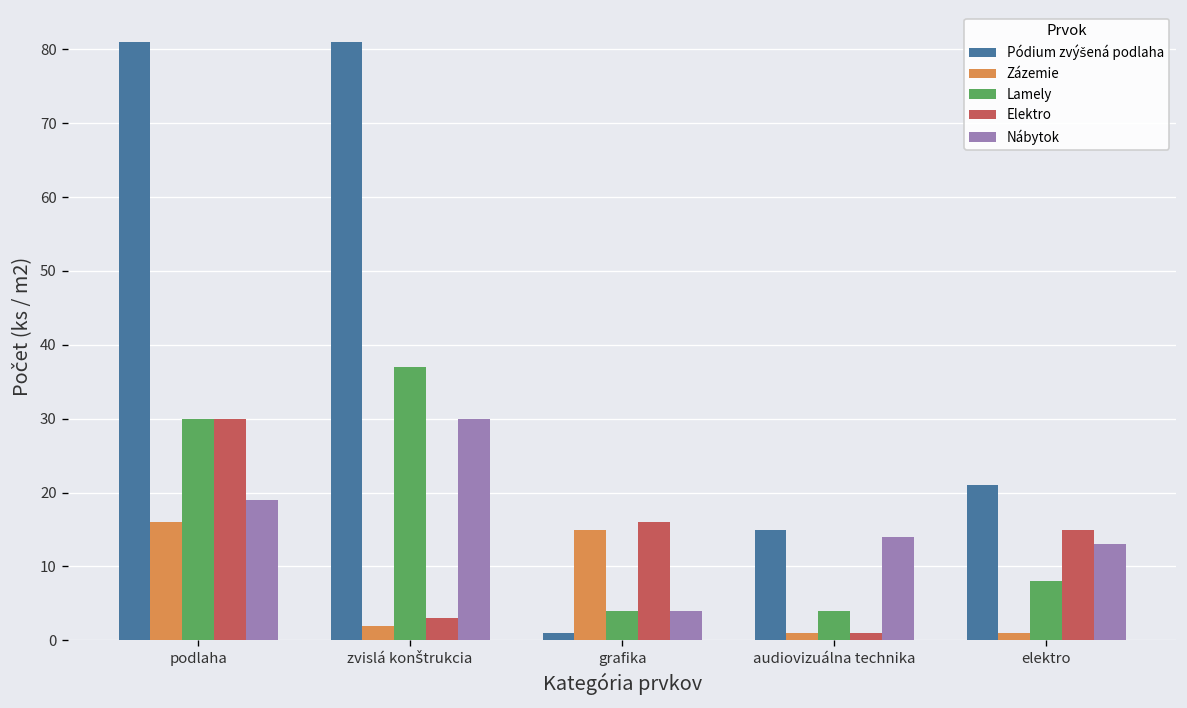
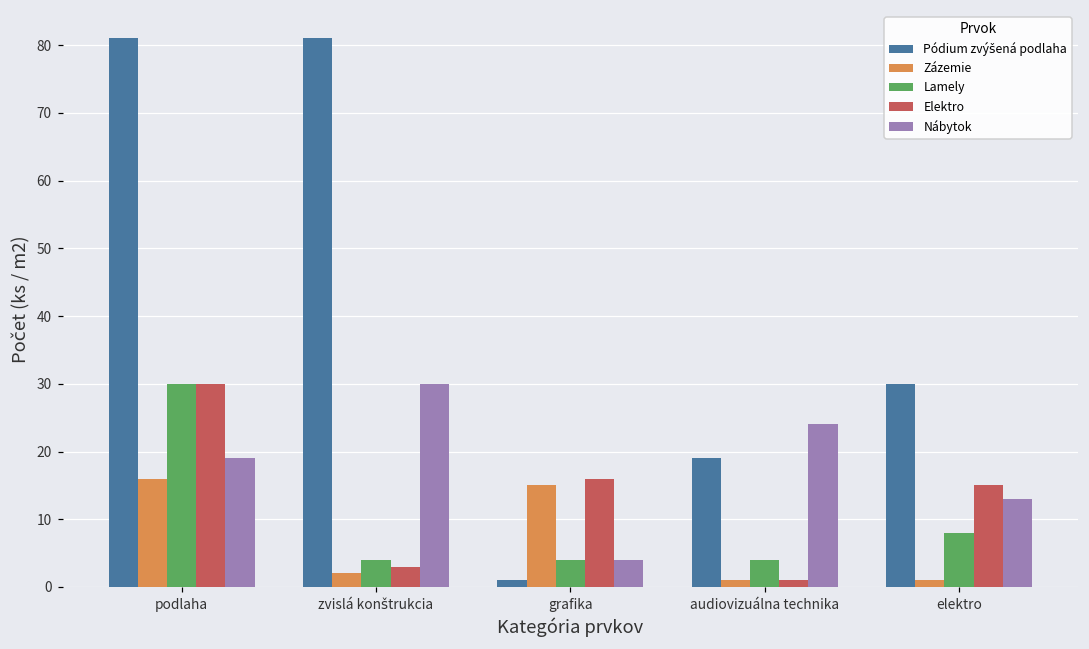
Lamely, zvislá konštrukcia: 37 -> 4
Pódium zvýšená podlaha, audiovizuálna technika: 15 -> 19
Nábytok, audiovizuálna technika: 14 -> 24
Pódium zvýšená podlaha, elektro: 21 -> 30
